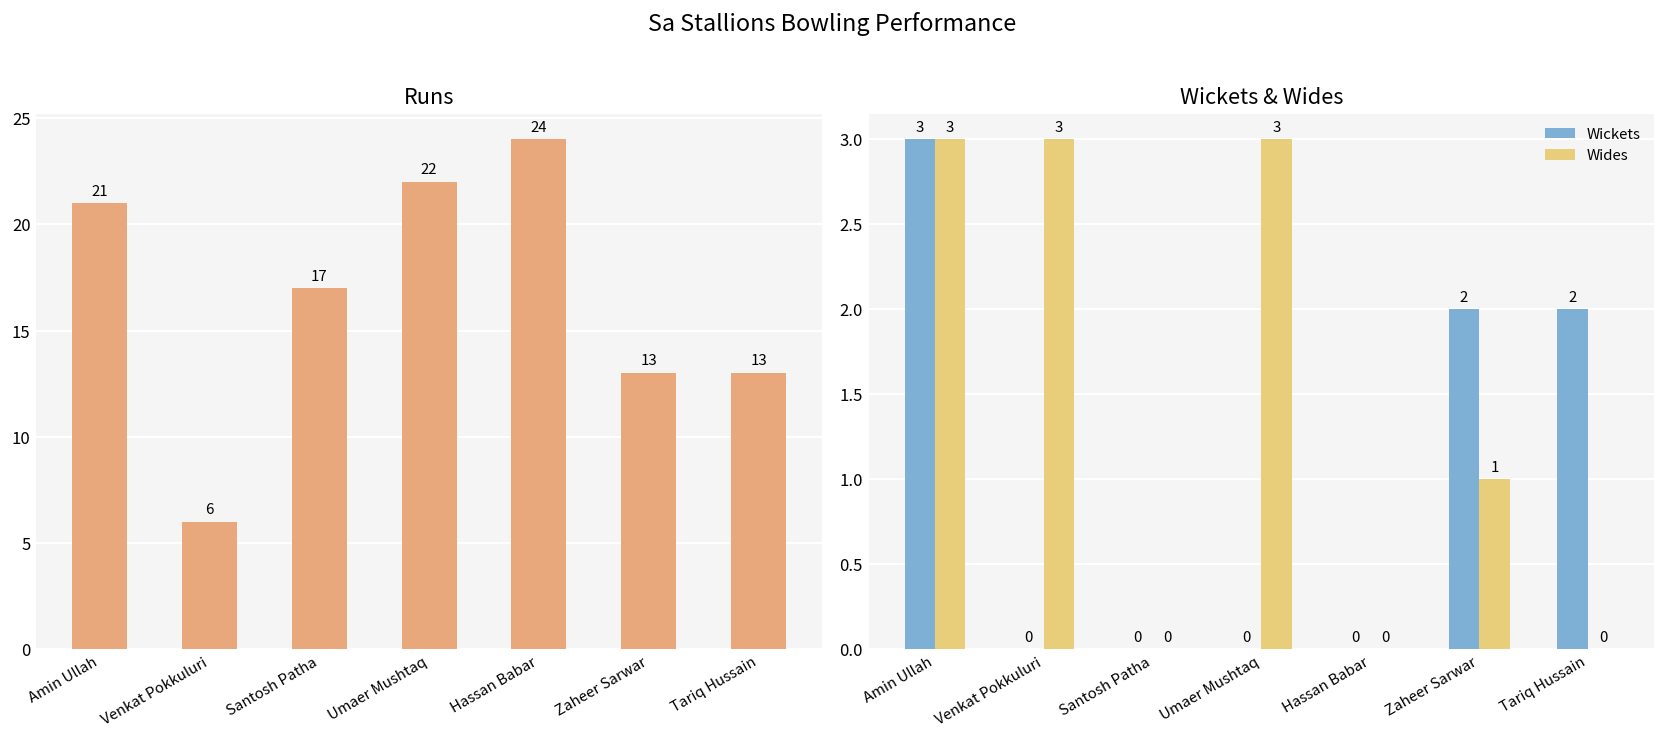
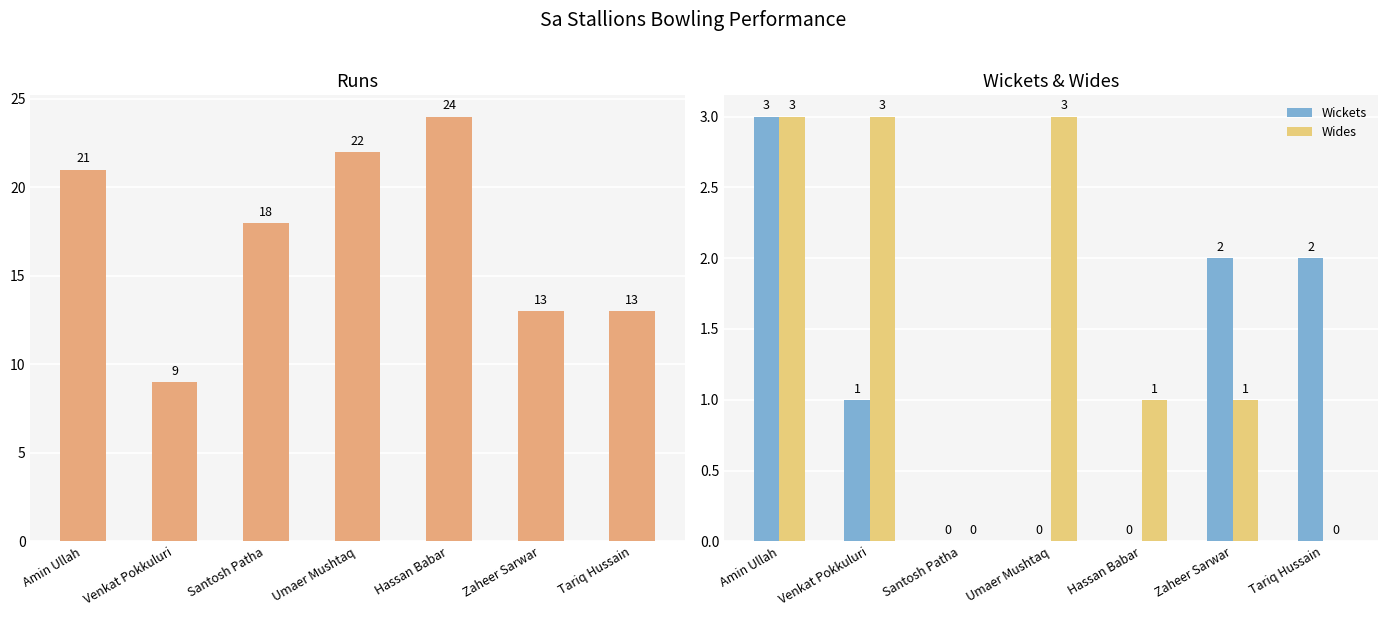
Runs, Venkat Pokkuluri: 6 -> 9
Runs, Santosh Patha: 17 -> 18
Wickets & Wides, Wickets, Venkat Pokkuluri: 0 -> 1
Wickets & Wides, Wides, Hassan Babar: 0 -> 1
